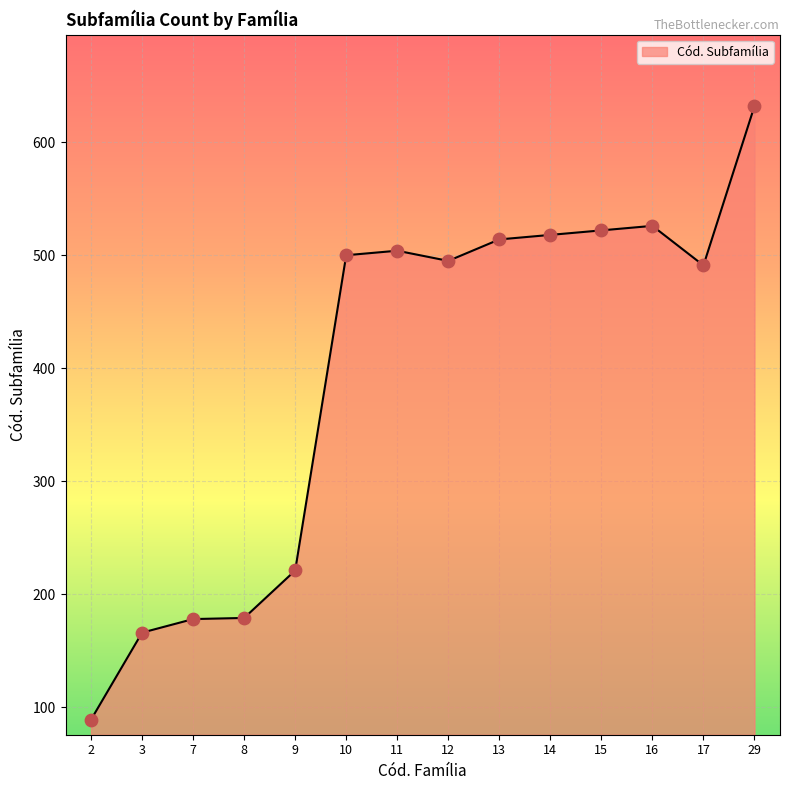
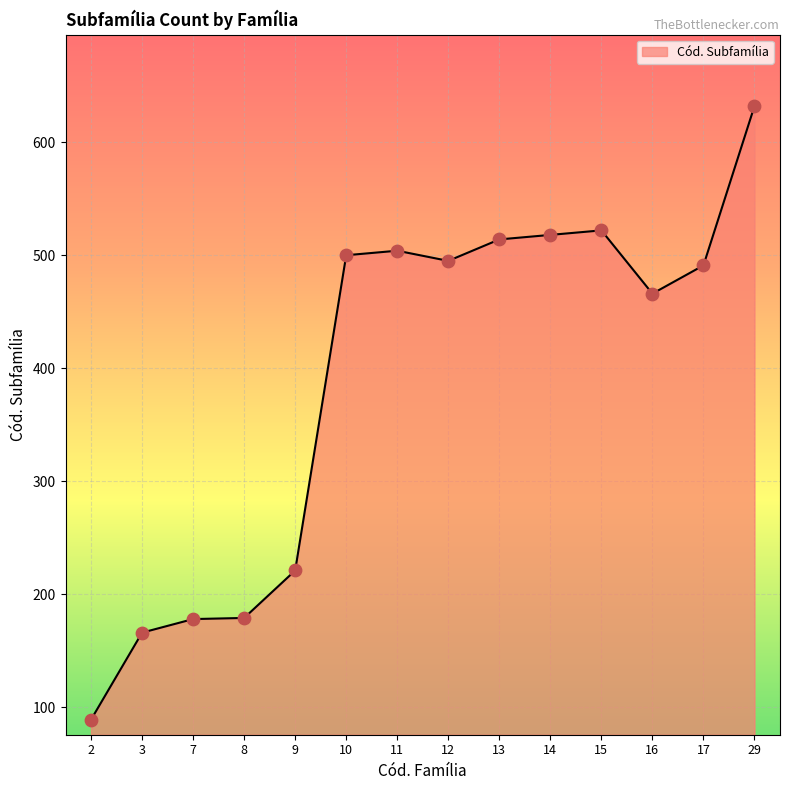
16: 526 -> 466
